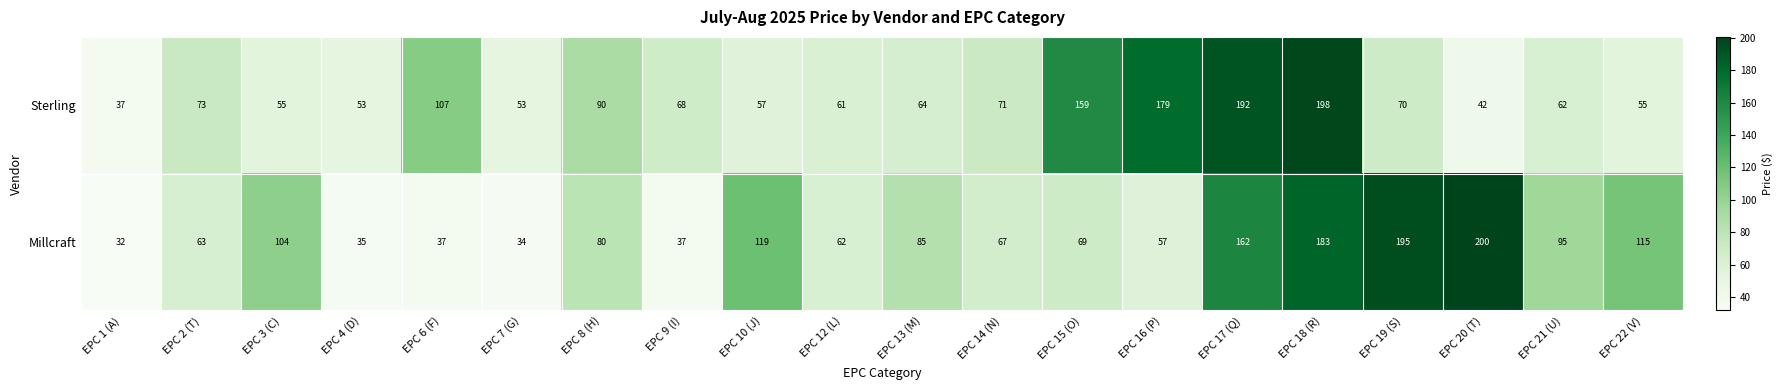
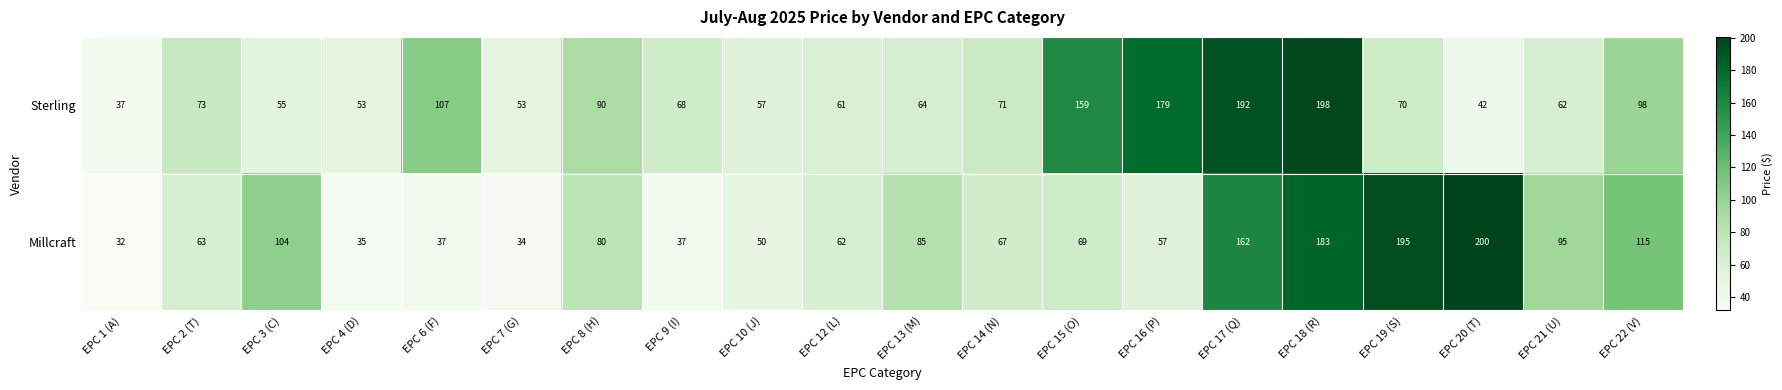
Sterling, EPC 22 (V): 55 -> 98
Millcraft, EPC 10 (J): 119 -> 50
